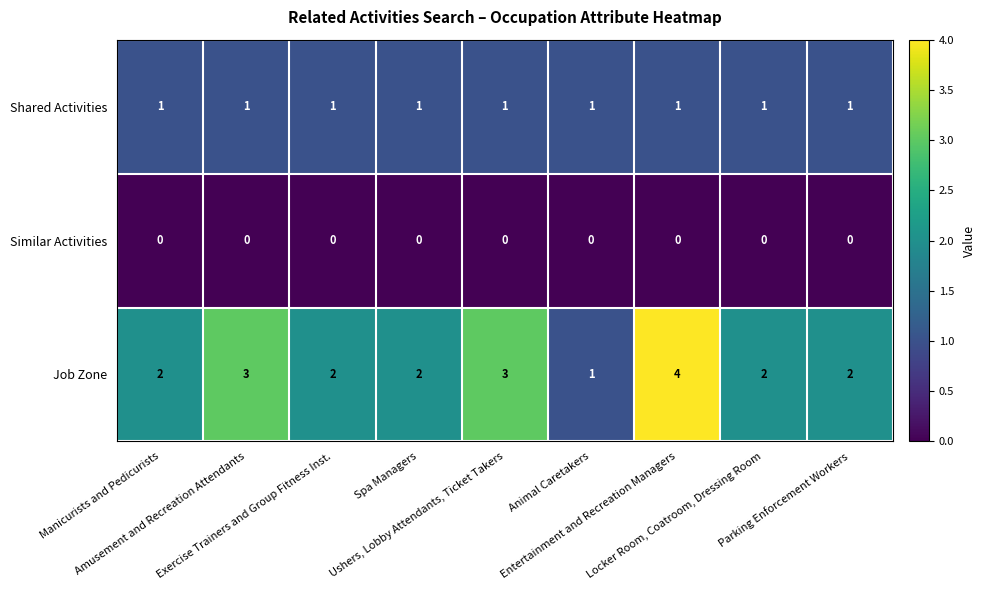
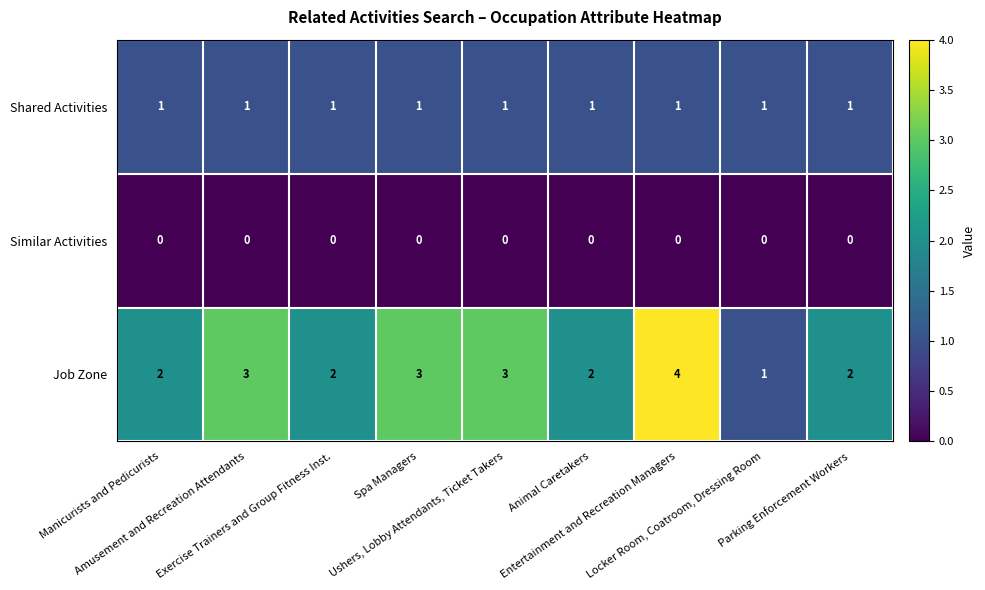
Job Zone, Spa Managers: 2 -> 3
Job Zone, Animal Caretakers: 1 -> 2
Job Zone, Locker Room, Coatroom, Dressing Room: 2 -> 1
